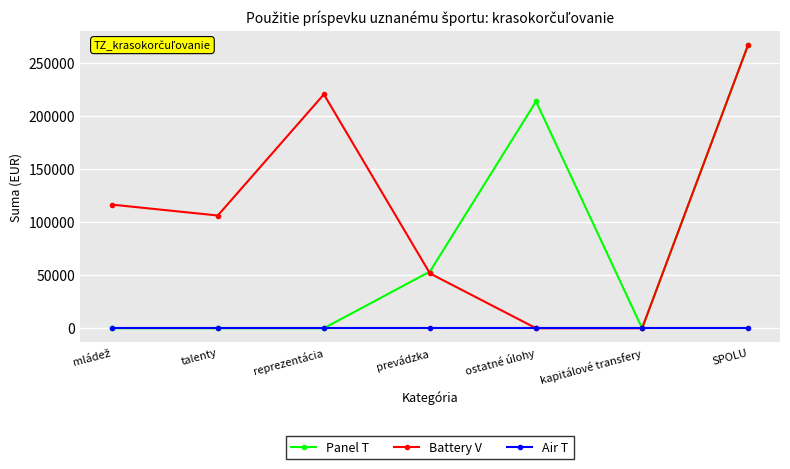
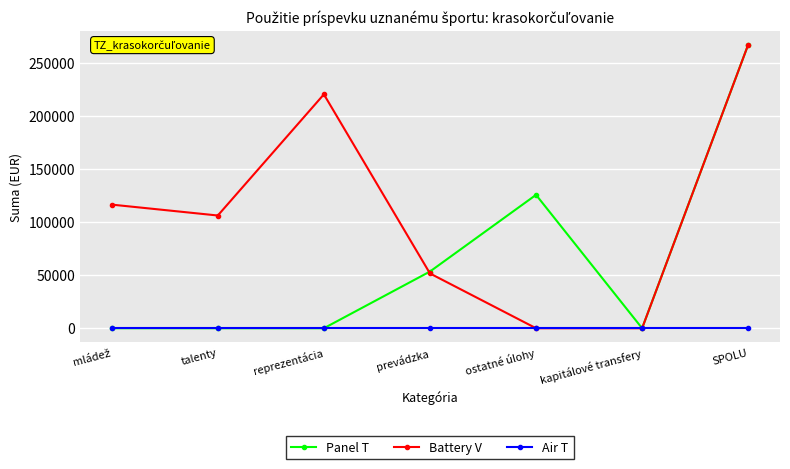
Panel T, ostatné úlohy: 214000 -> 126000
